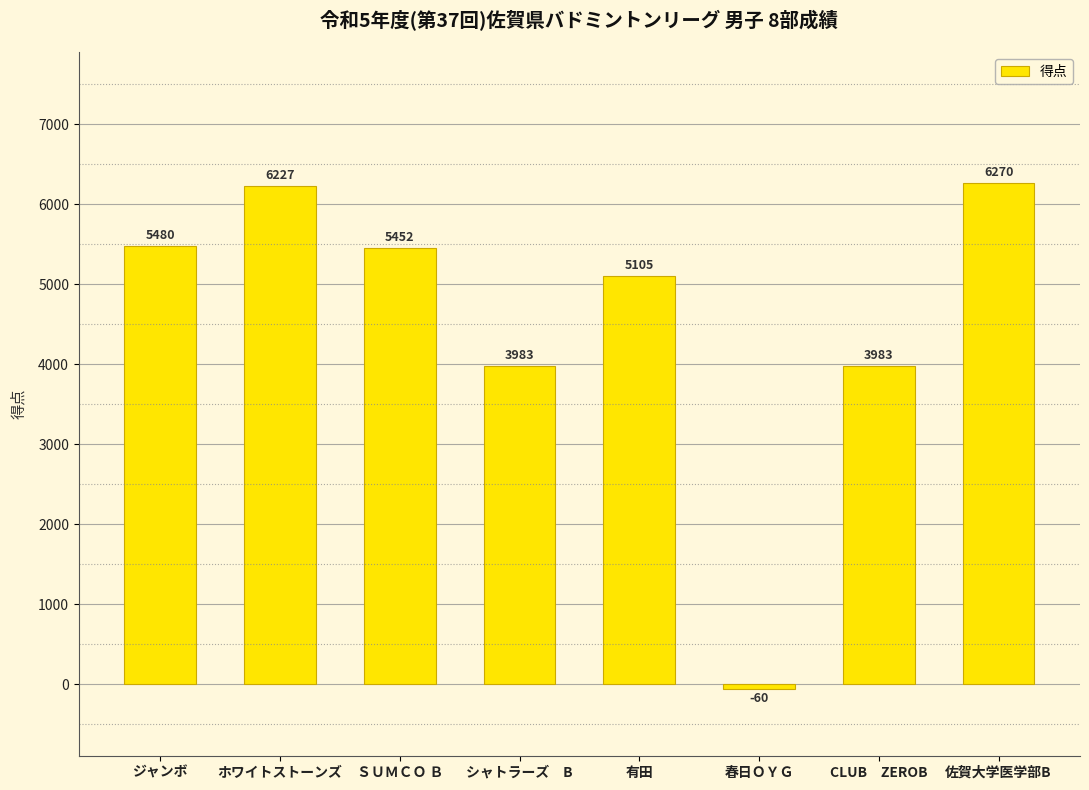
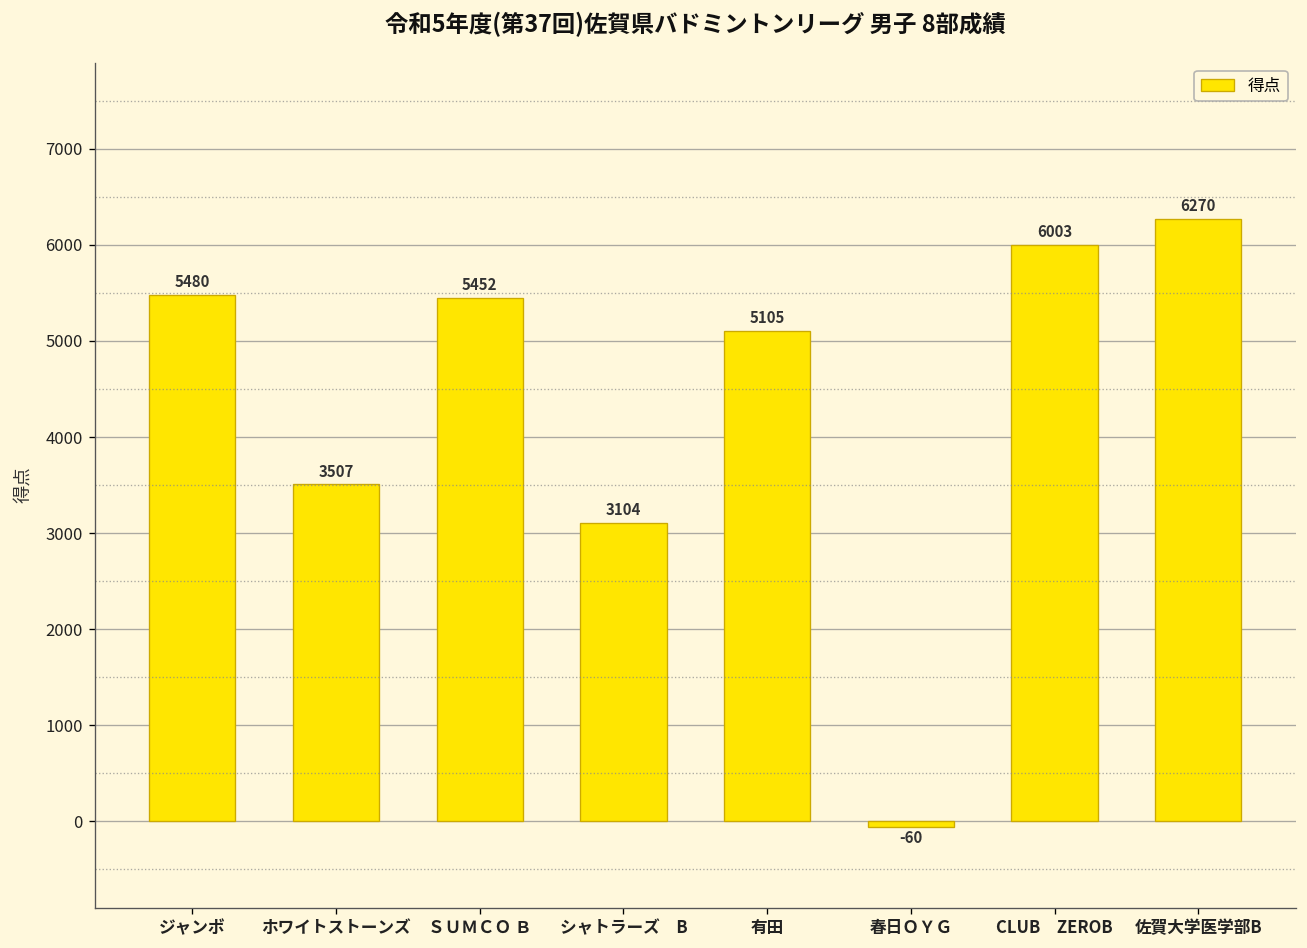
ホワイトストーンズ: 6227 -> 3507
シャトラーズ B: 3983 -> 3104
CLUB ZEROB: 3983 -> 6003
